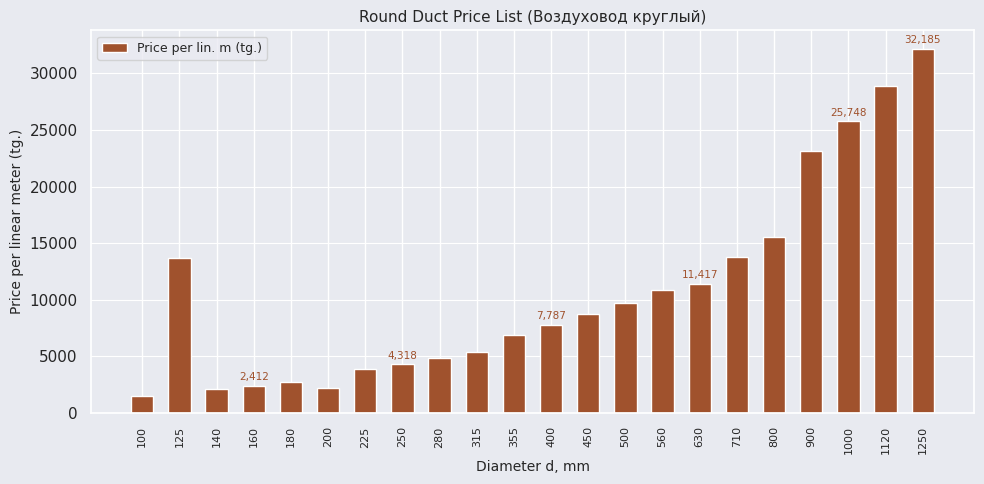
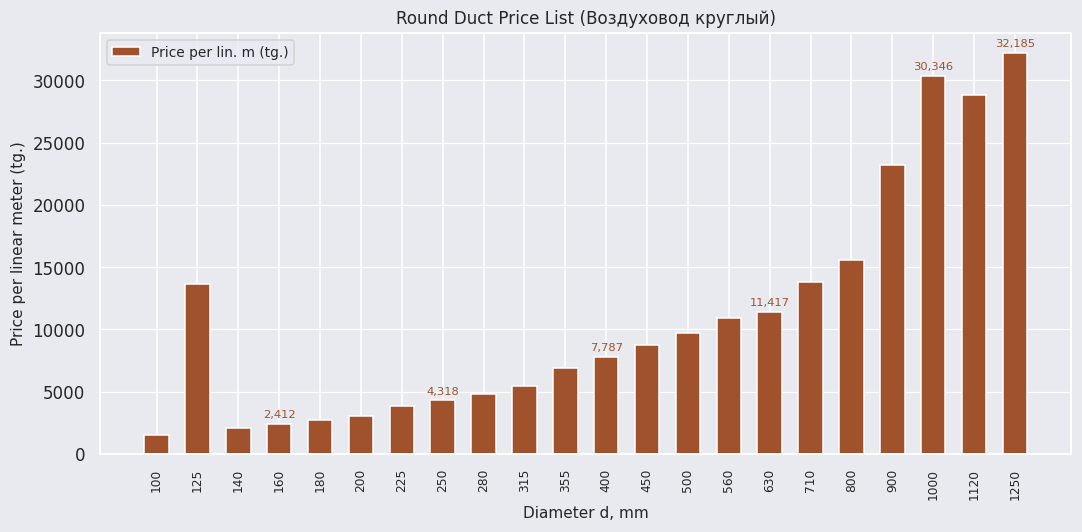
200: 2200 -> 3000
1000: 25,748 -> 30,346
